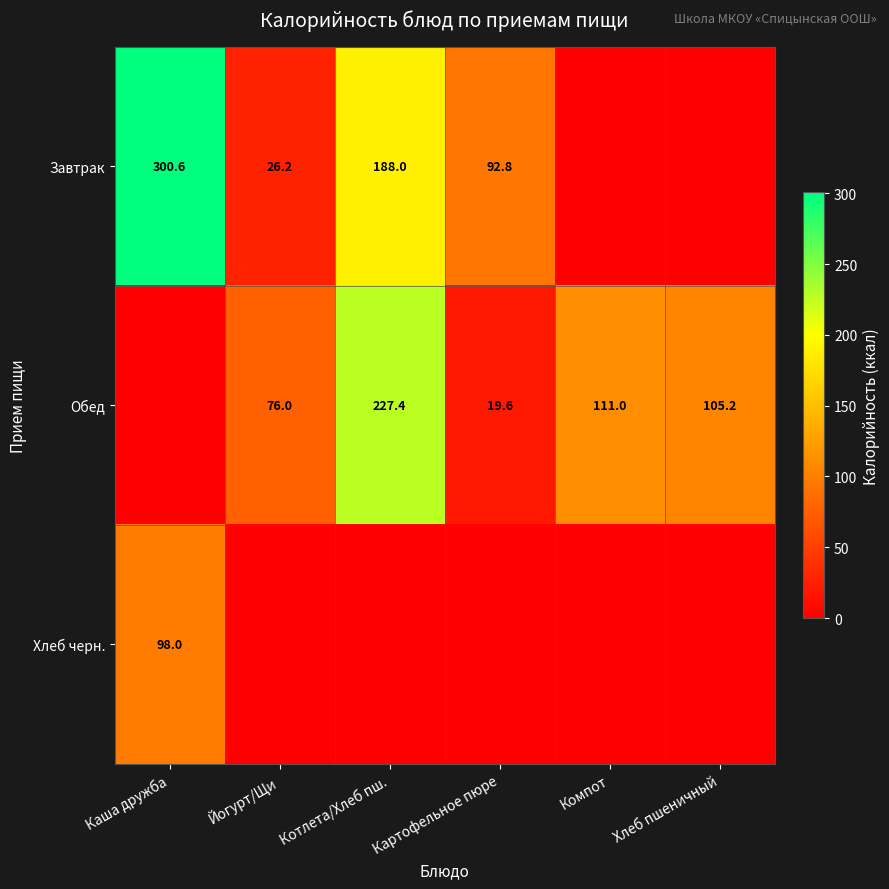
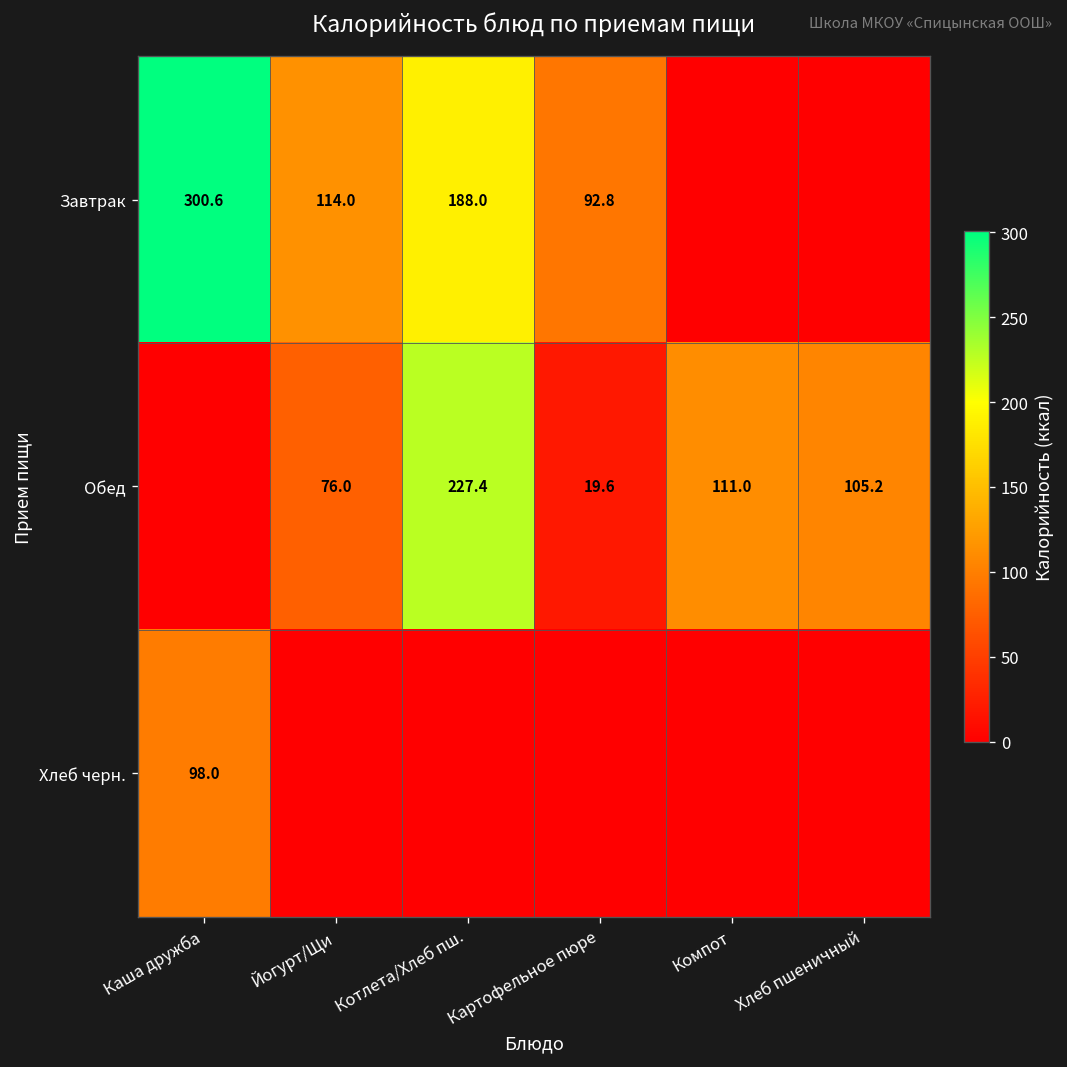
Завтрак, Йогурт/Щи: 26.2 -> 114.0
